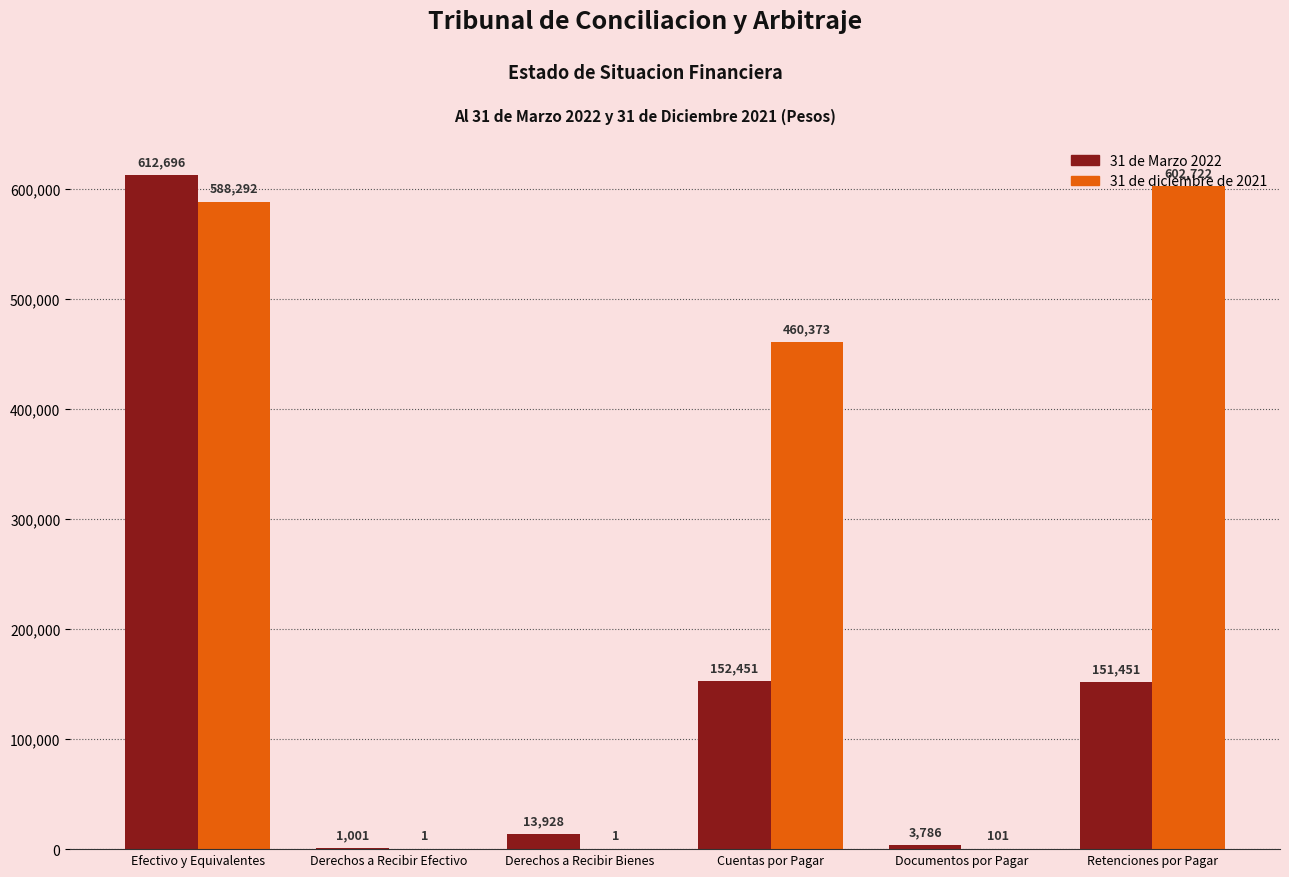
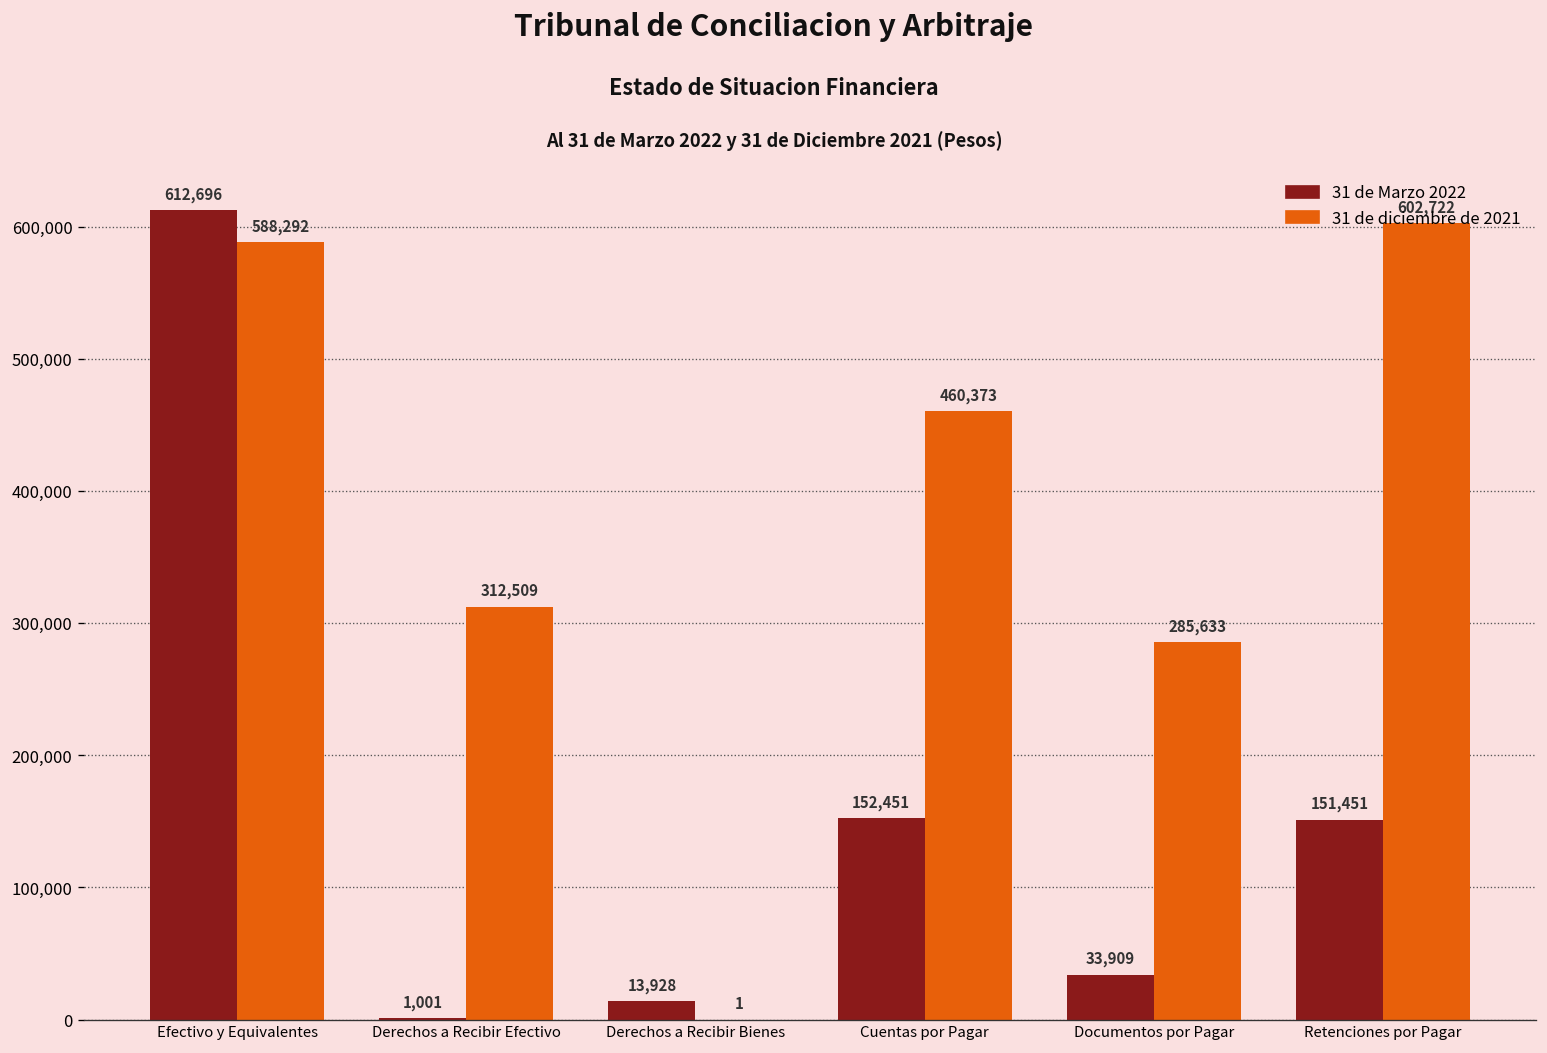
31 de diciembre de 2021, Derechos a Recibir Efectivo: 1 -> 312,509
31 de Marzo 2022, Documentos por Pagar: 3,786 -> 33,909
31 de diciembre de 2021, Documentos por Pagar: 101 -> 285,633
